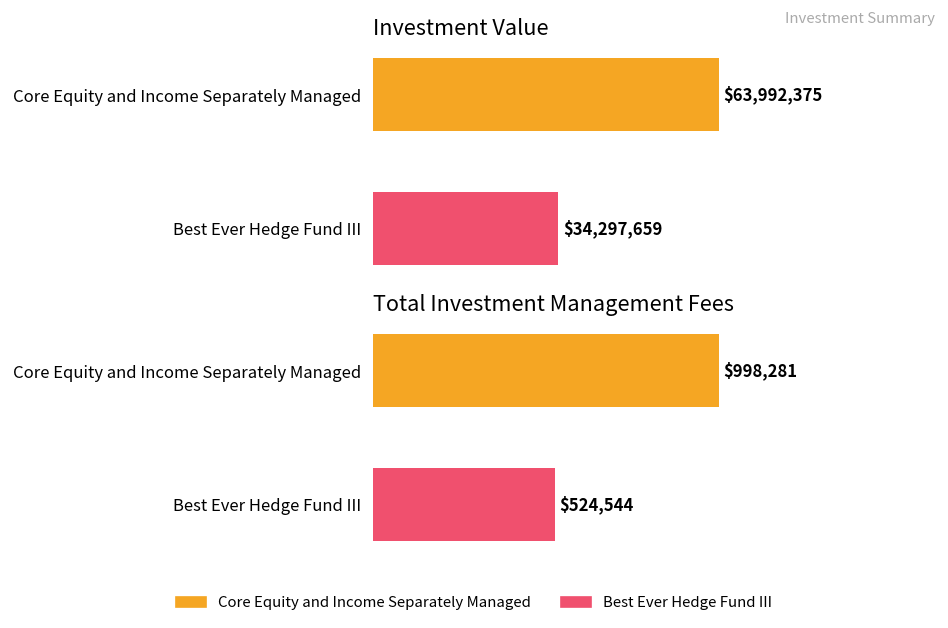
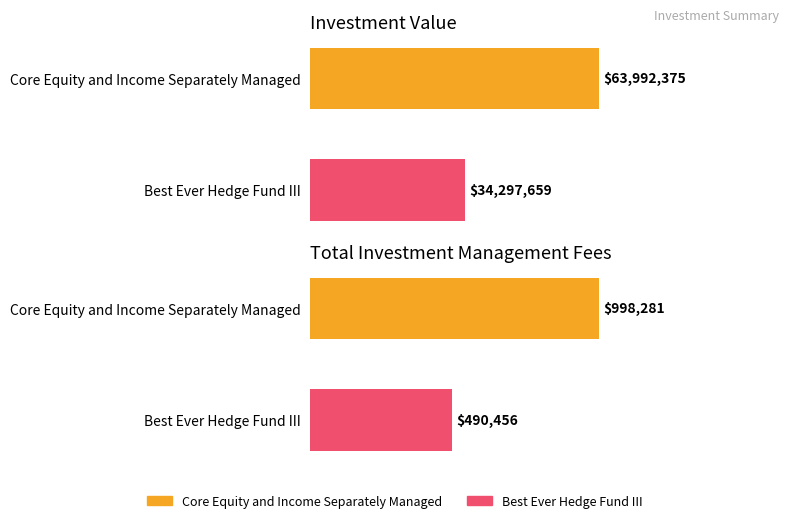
Total Investment Management Fees, Best Ever Hedge Fund III: $524,544 -> $490,456
